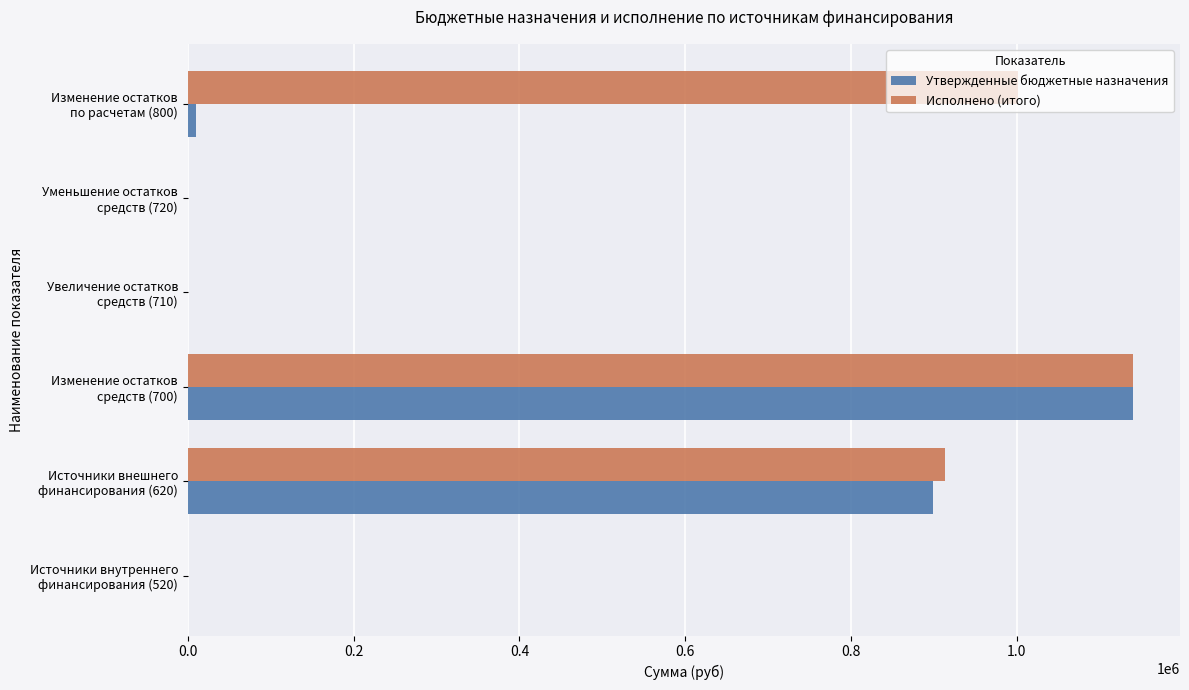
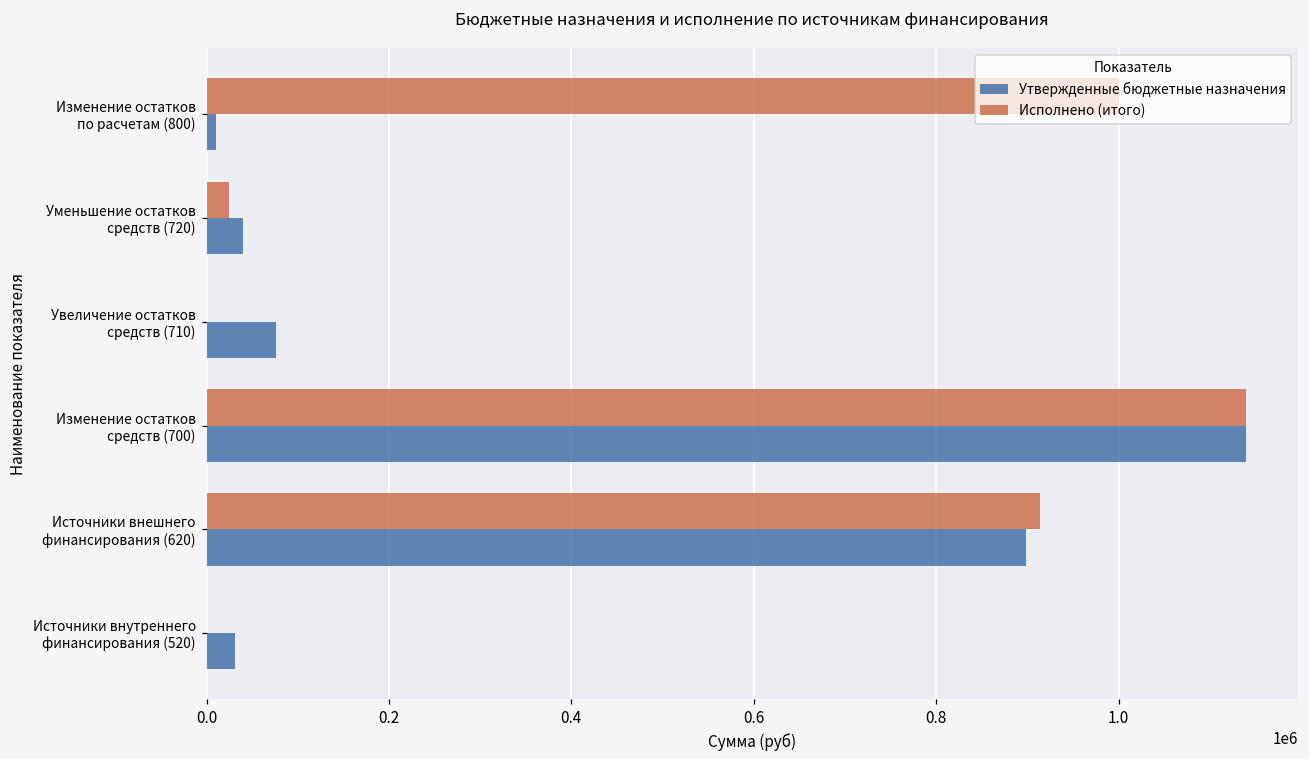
Исполнено (итого), Уменьшение остатков средств (720): 0 -> 30000
Утвержденные бюджетные назначения, Уменьшение остатков средств (720): 0 -> 40000
Утвержденные бюджетные назначения, Увеличение остатков средств (710): 0 -> 80000
Утвержденные бюджетные назначения, Источники внутреннего финансирования (520): 0 -> 30000
